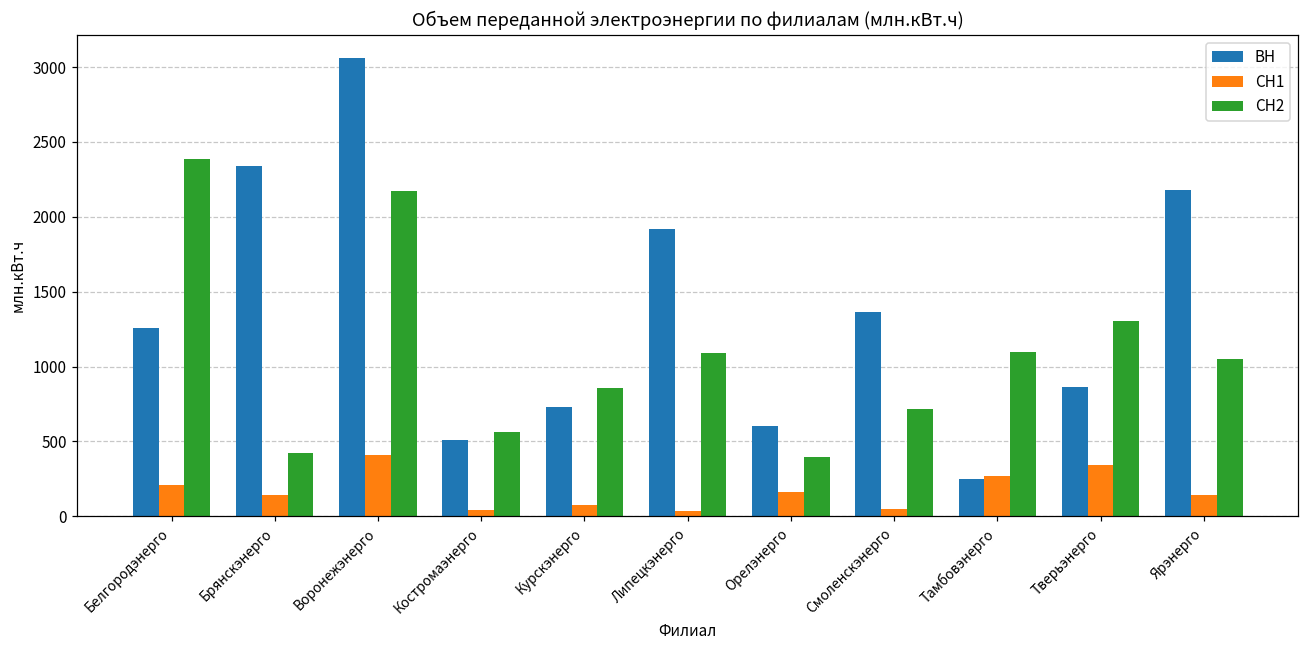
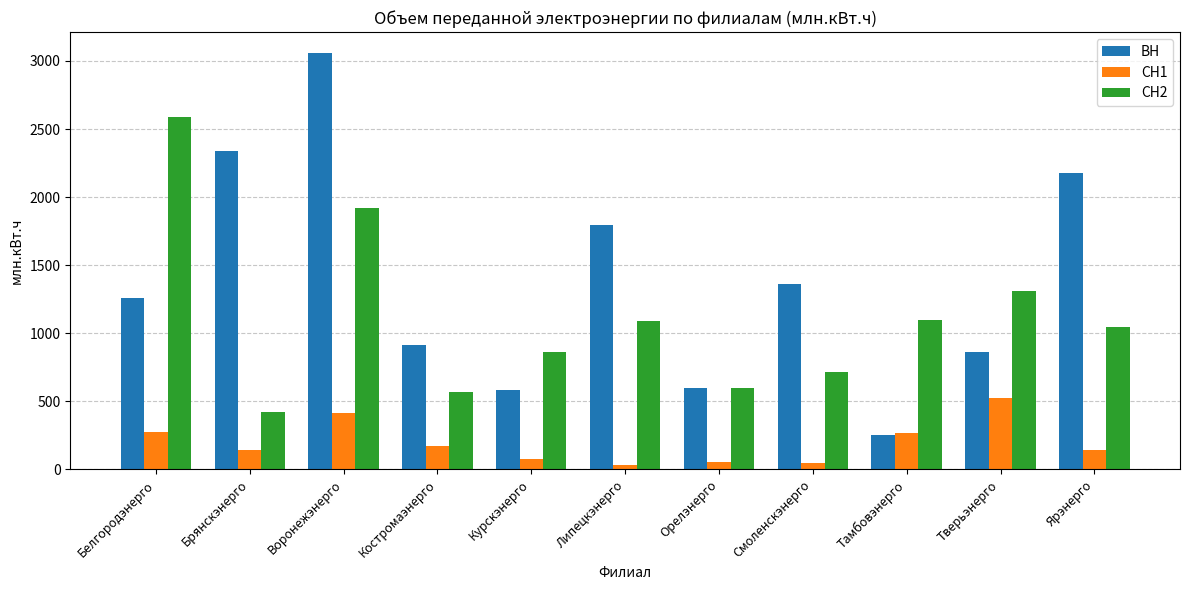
СН1, Белгородэнерго: 210 -> 270
СН2, Белгородэнерго: 2390 -> 2590
СН2, Воронежэнерго: 2170 -> 1920
ВН, Костромаэнерго: 510 -> 920
СН1, Костромаэнерго: 40 -> 170
ВН, Курскэнерго: 730 -> 580
ВН, Липецкэнерго: 1920 -> 1800
СН1, Орелэнерго: 160 -> 60
СН2, Орелэнерго: 390 -> 600
СН1, Тверьэнерго: 340 -> 530
